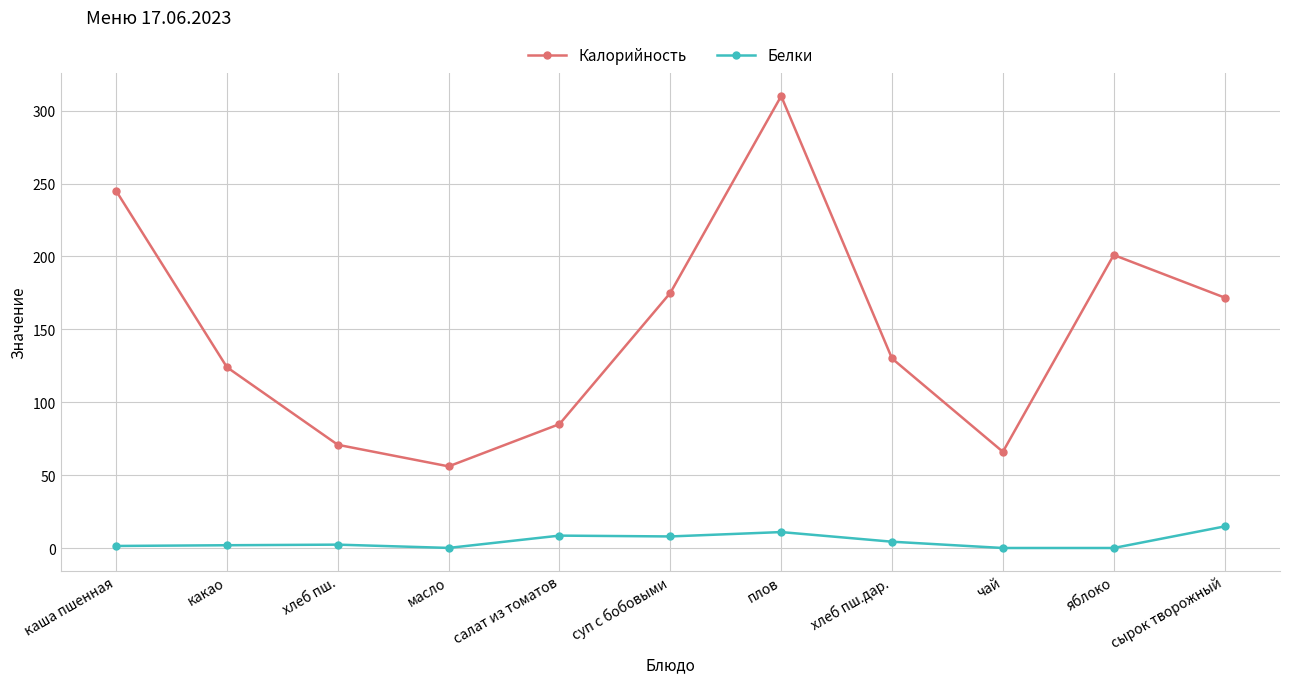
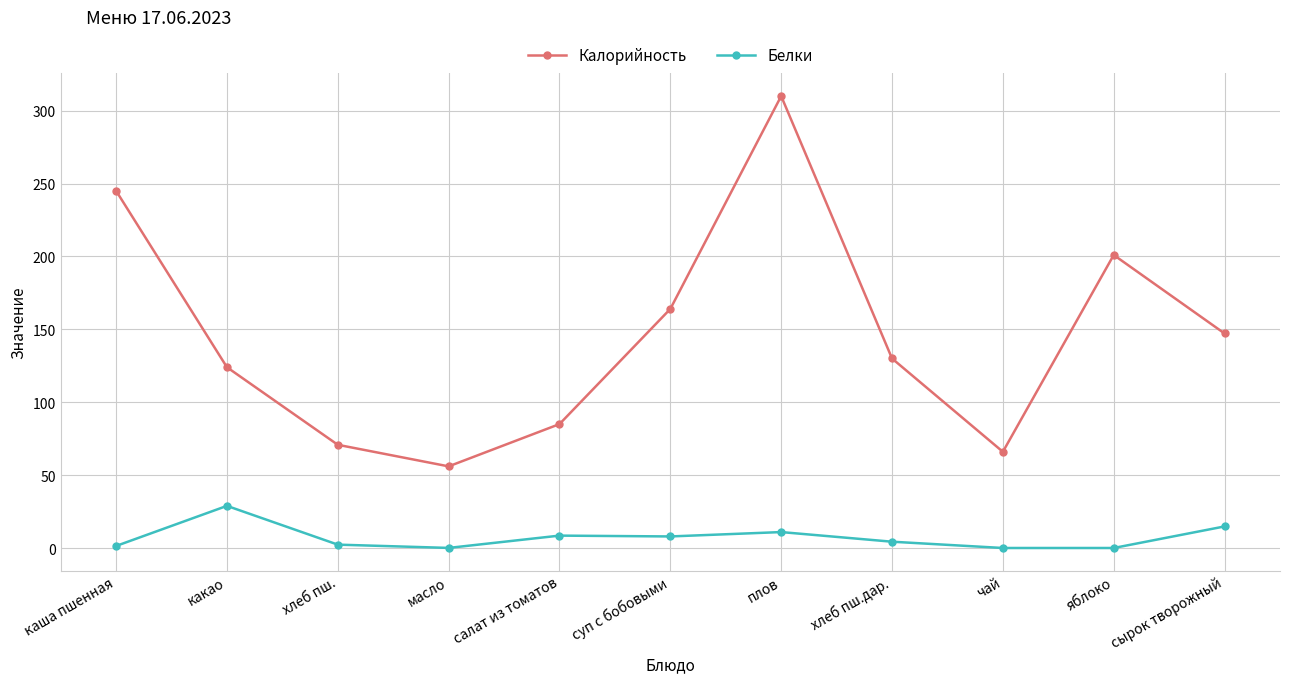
Белки, какао: 2 -> 29
Калорийность, суп с бобовыми: 175 -> 164
Калорийность, сырок творожный: 172 -> 147
